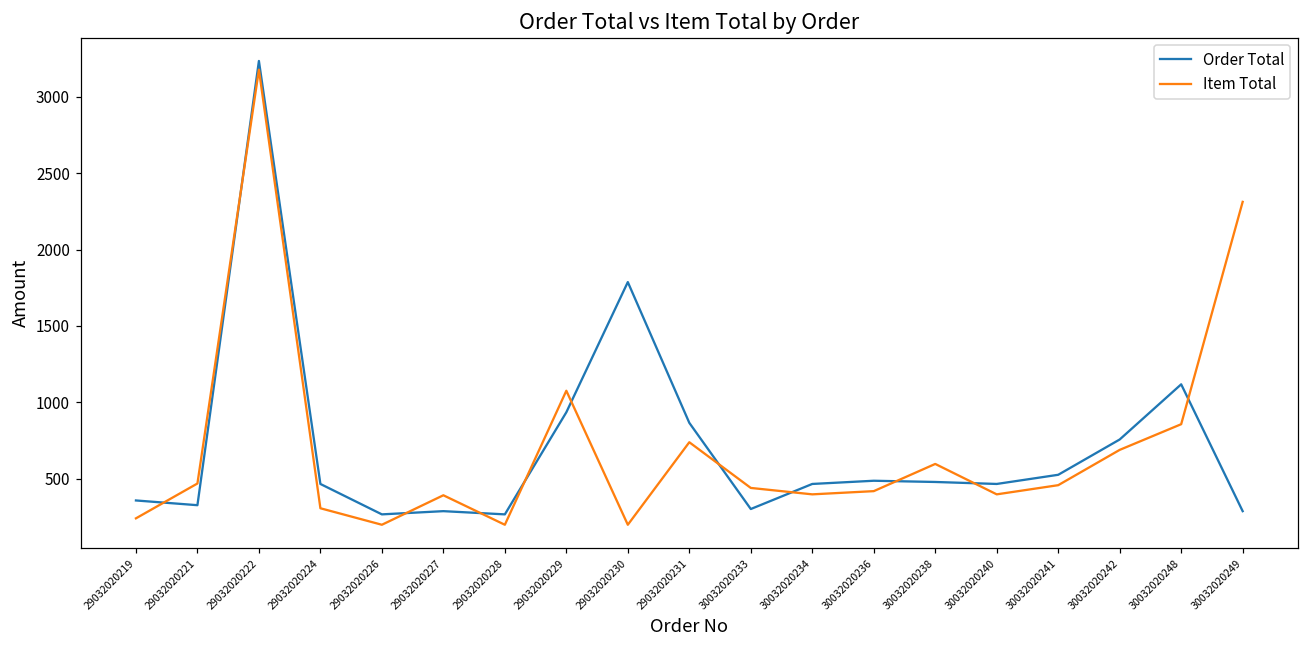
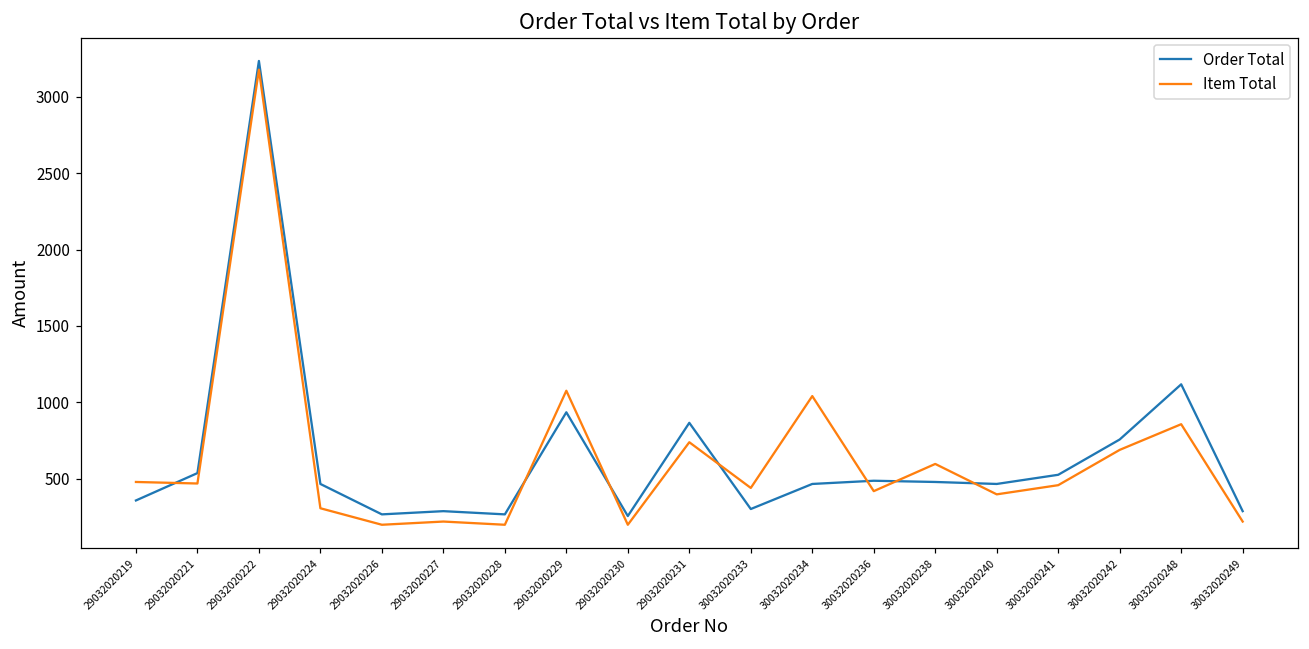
Item Total, 29032020219: 240 -> 480
Order Total, 29032020221: 330 -> 540
Item Total, 29032020227: 390 -> 220
Order Total, 29032020230: 1790 -> 260
Item Total, 30032020234: 400 -> 1040
Item Total, 30032020249: 2310 -> 220
